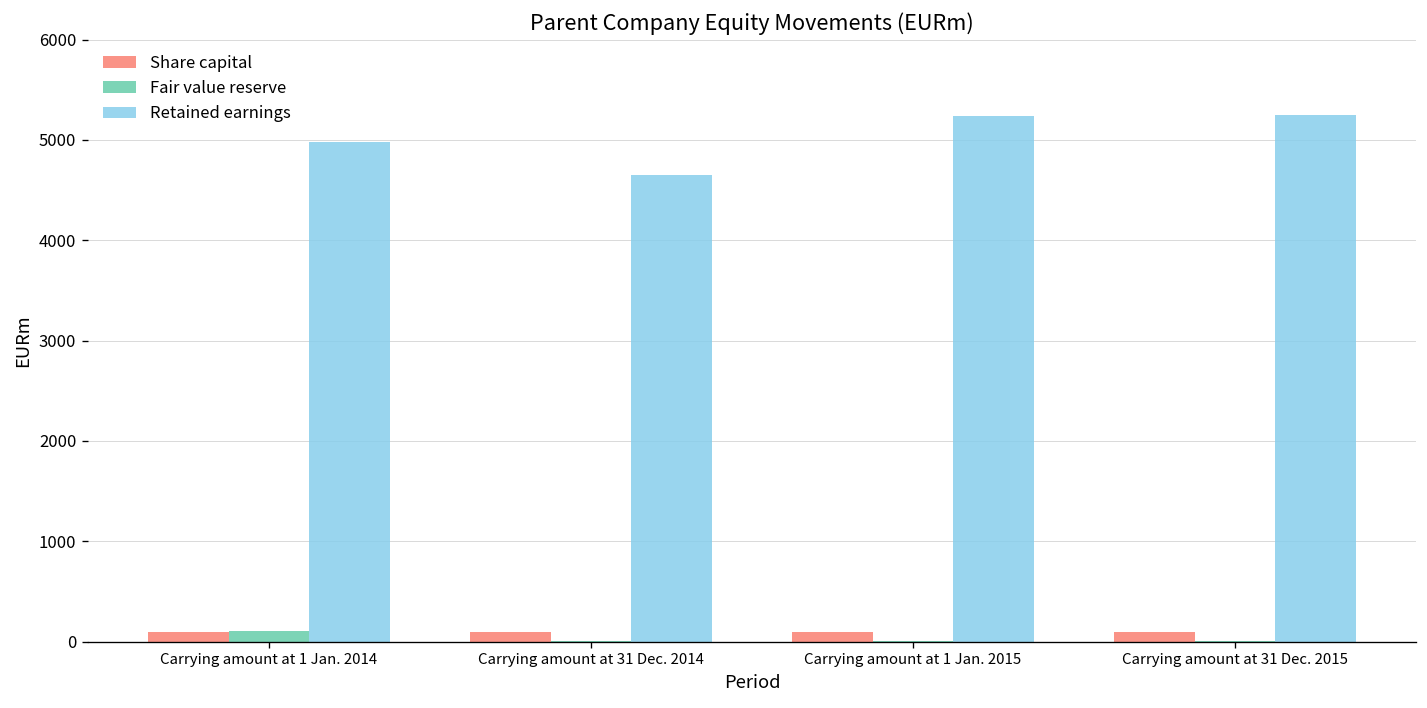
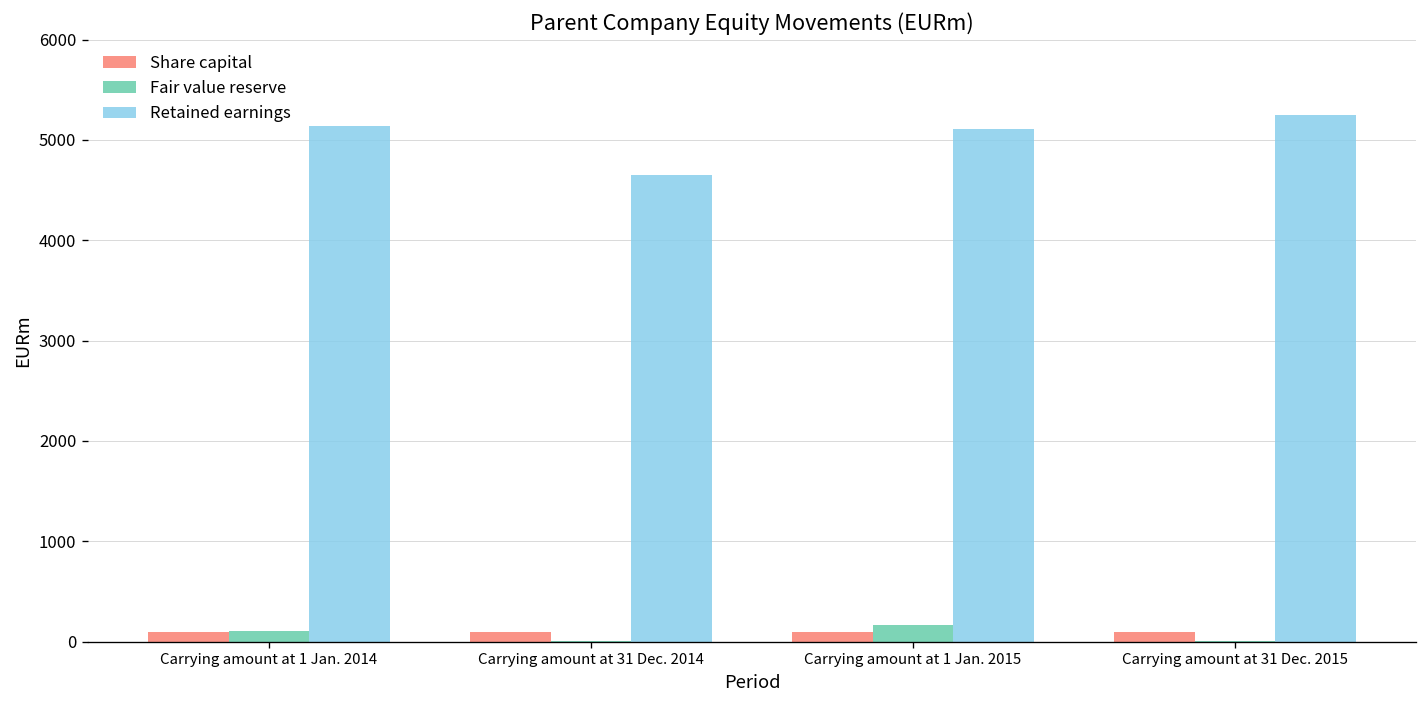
Retained earnings, Carrying amount at 1 Jan. 2014: 5000 -> 5100
Fair value reserve, Carrying amount at 1 Jan. 2015: 0 -> 200
Retained earnings, Carrying amount at 1 Jan. 2015: 5200 -> 5100
